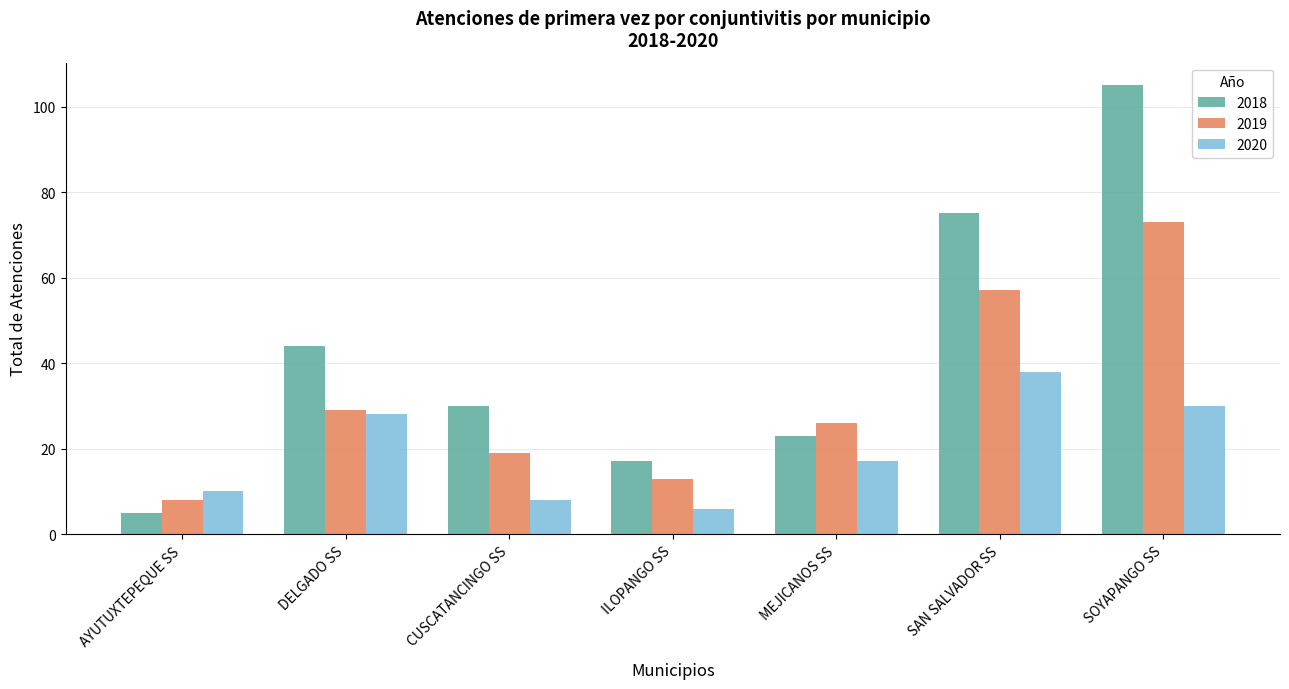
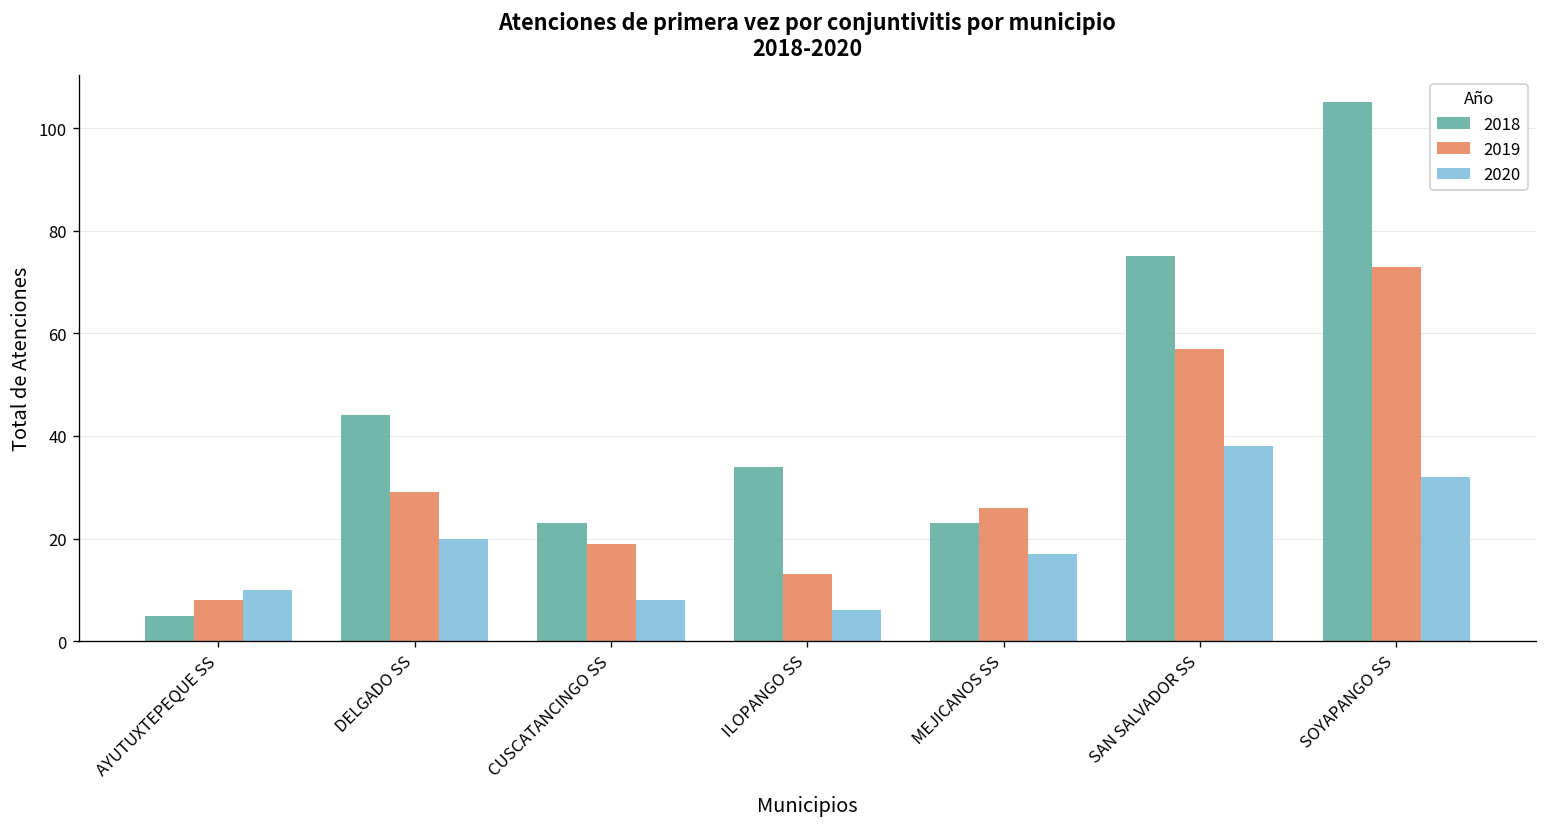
2020, DELGADO SS: 28 -> 20
2018, CUSCATANCINGO SS: 30 -> 23
2018, ILOPANGO SS: 17 -> 34
2020, SOYAPANGO SS: 30 -> 32
